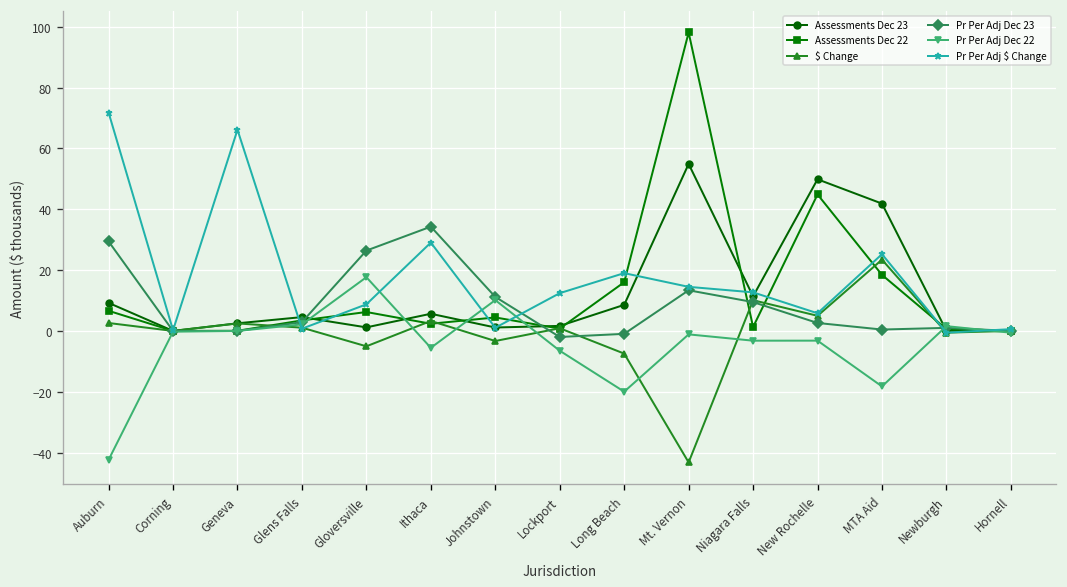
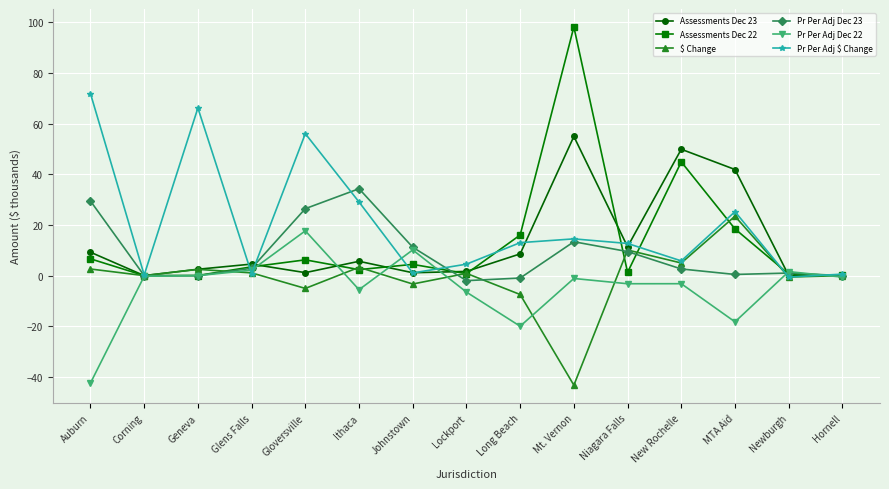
Pr Per Adj $ Change, Gloversville: 9 -> 56
Pr Per Adj $ Change, Lockport: 12 -> 5
Pr Per Adj $ Change, Long Beach: 19 -> 13
